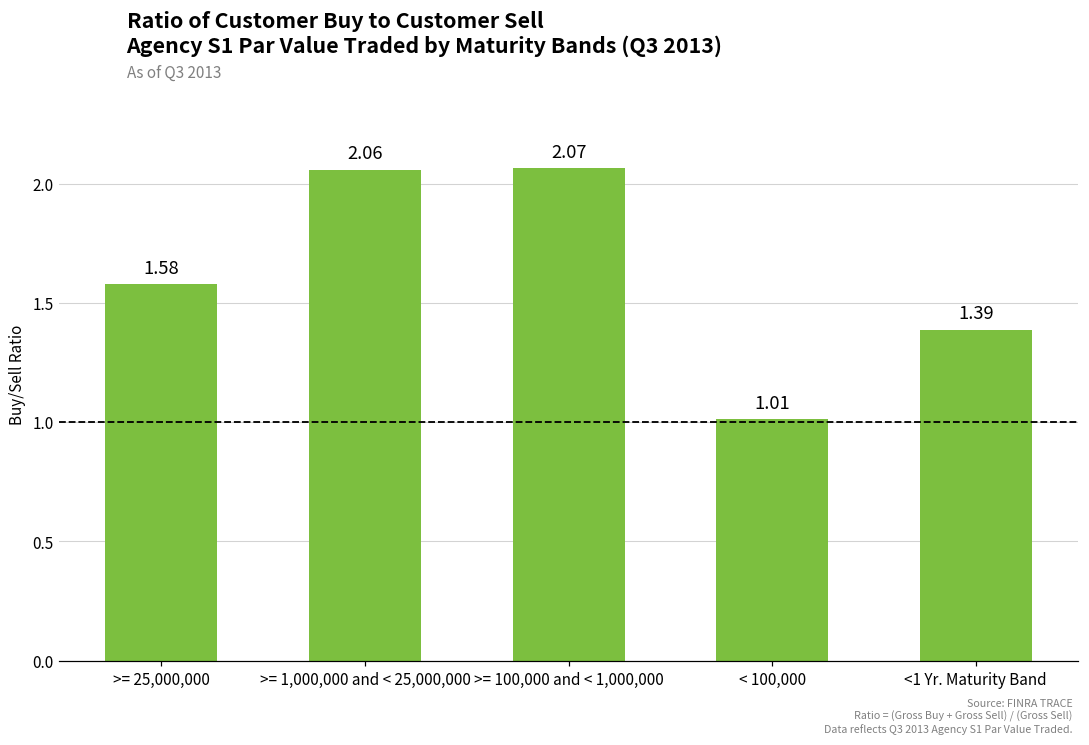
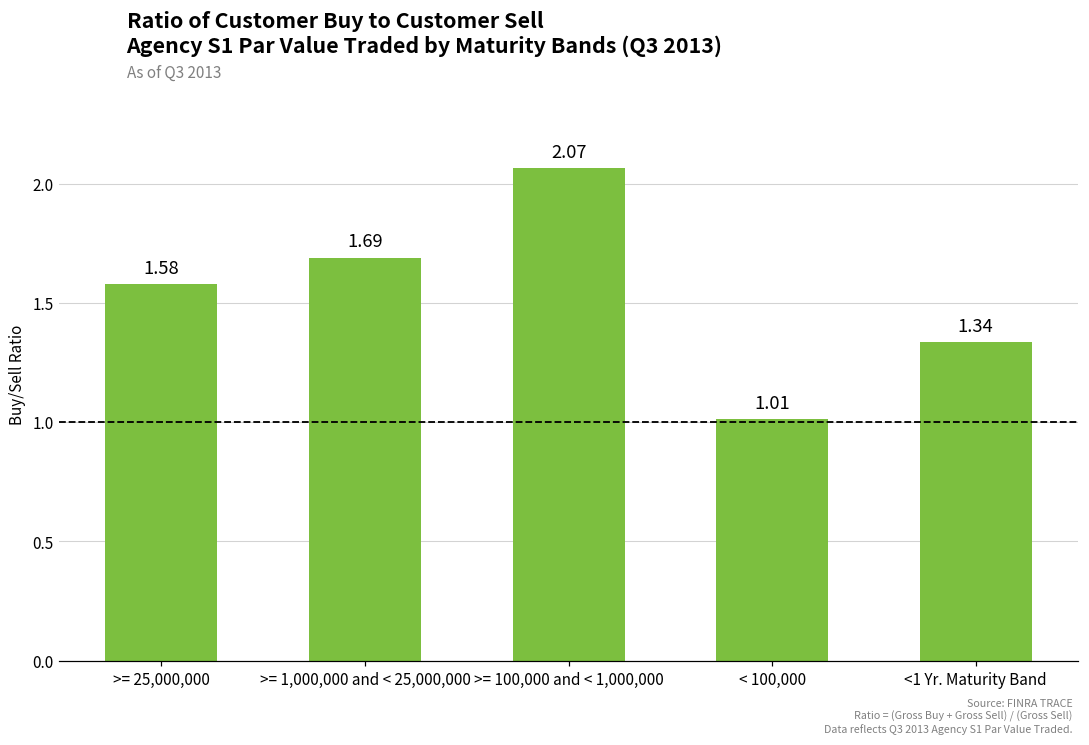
>= 1,000,000 and < 25,000,000: 2.06 -> 1.69
<1 Yr. Maturity Band: 1.39 -> 1.34
